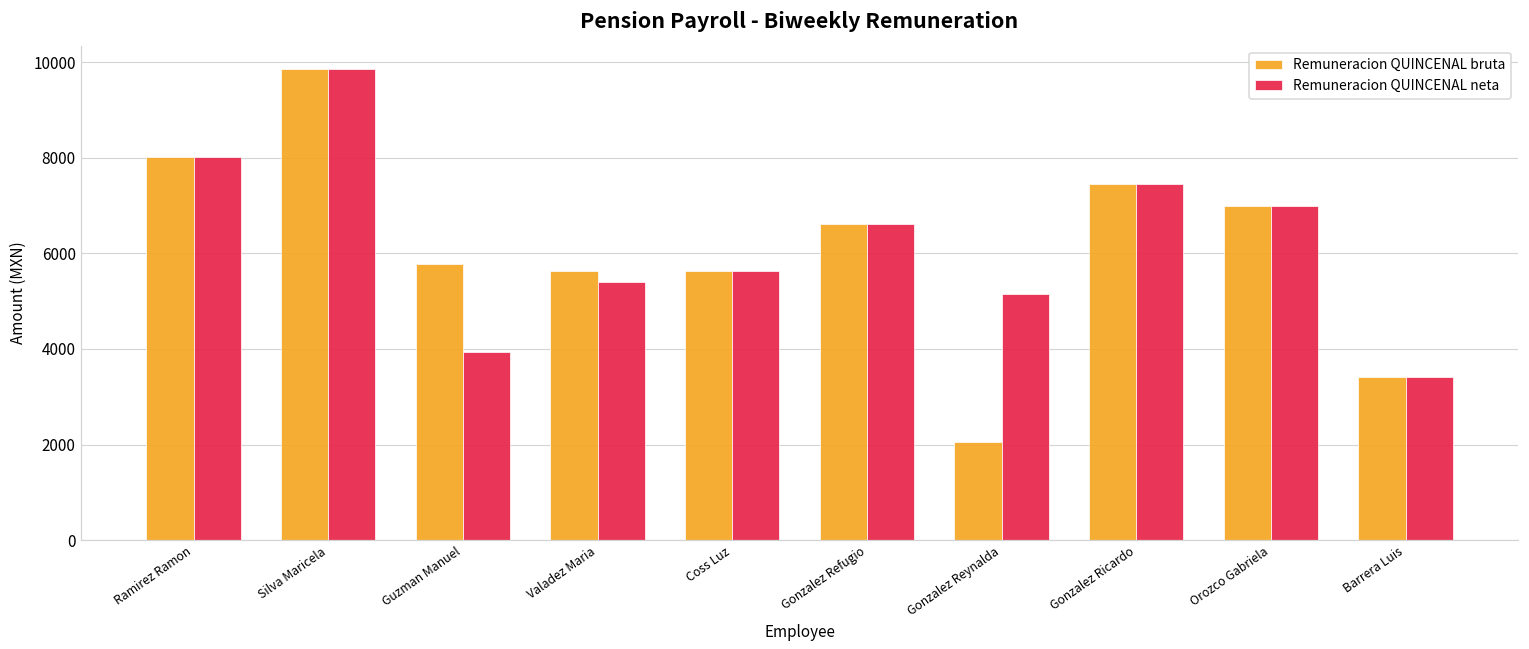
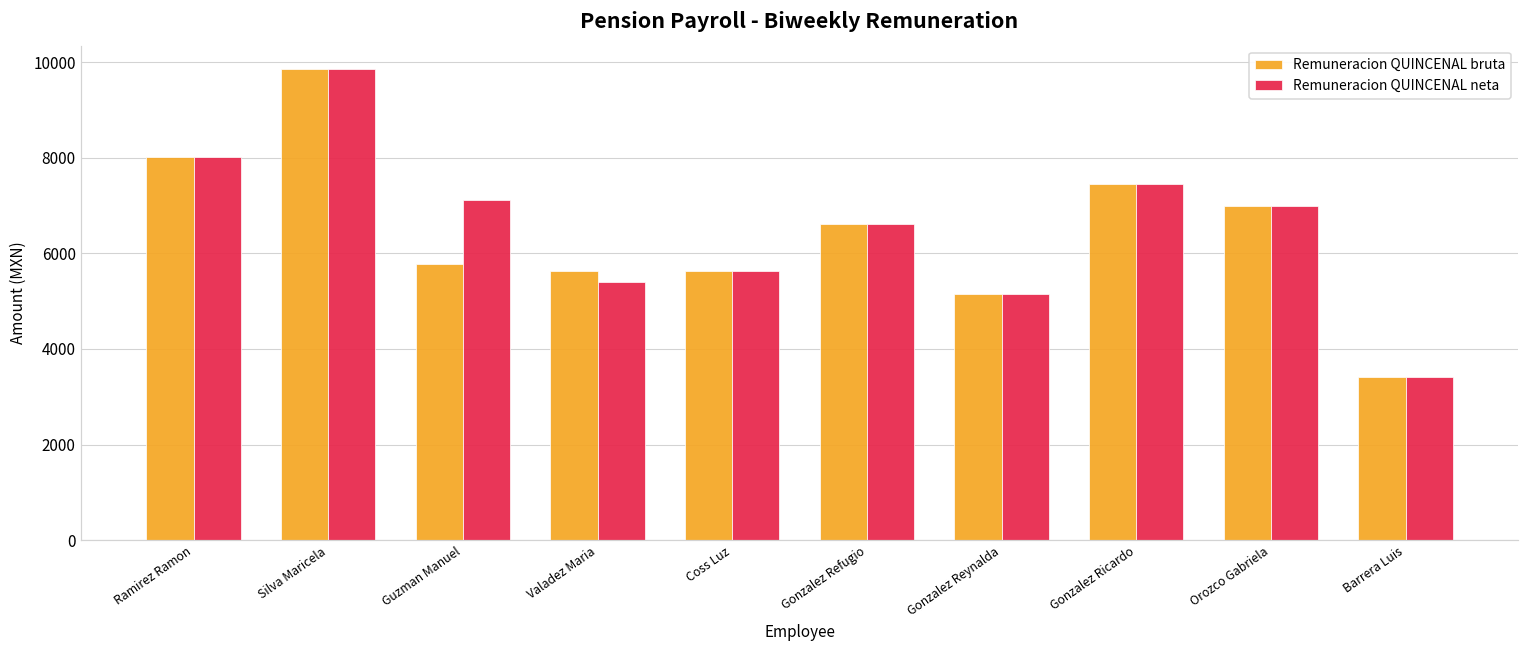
Remuneracion QUINCENAL neta, Guzman Manuel: 3900 -> 7100
Remuneracion QUINCENAL bruta, Gonzalez Reynalda: 2100 -> 5100
